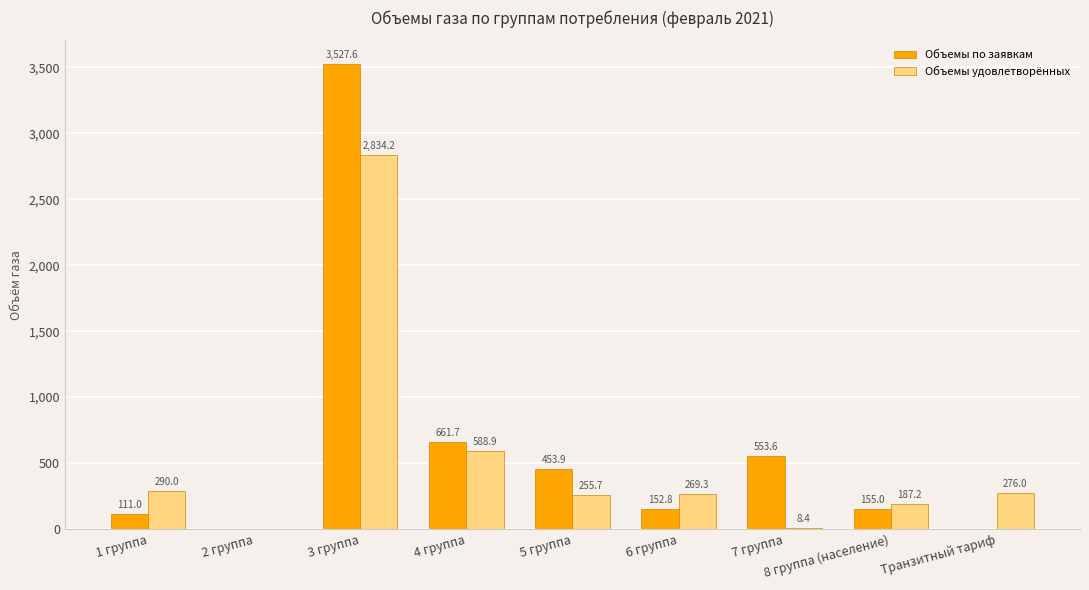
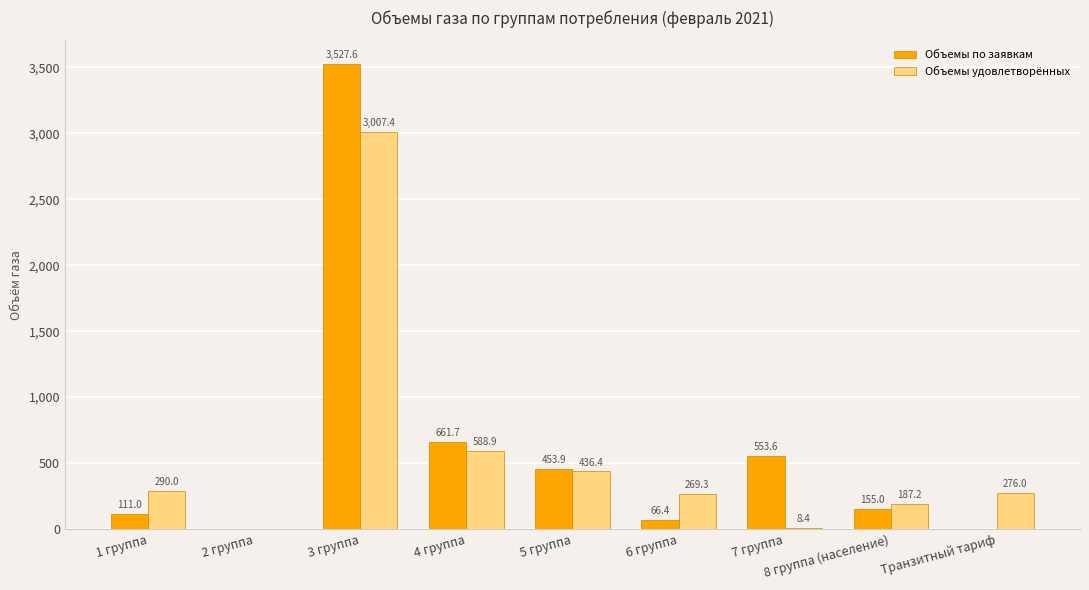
Объемы удовлетворённых, 3 группа: 2,834.2 -> 3,007.4
Объемы удовлетворённых, 5 группа: 255.7 -> 436.4
Объемы по заявкам, 6 группа: 152.8 -> 66.4
